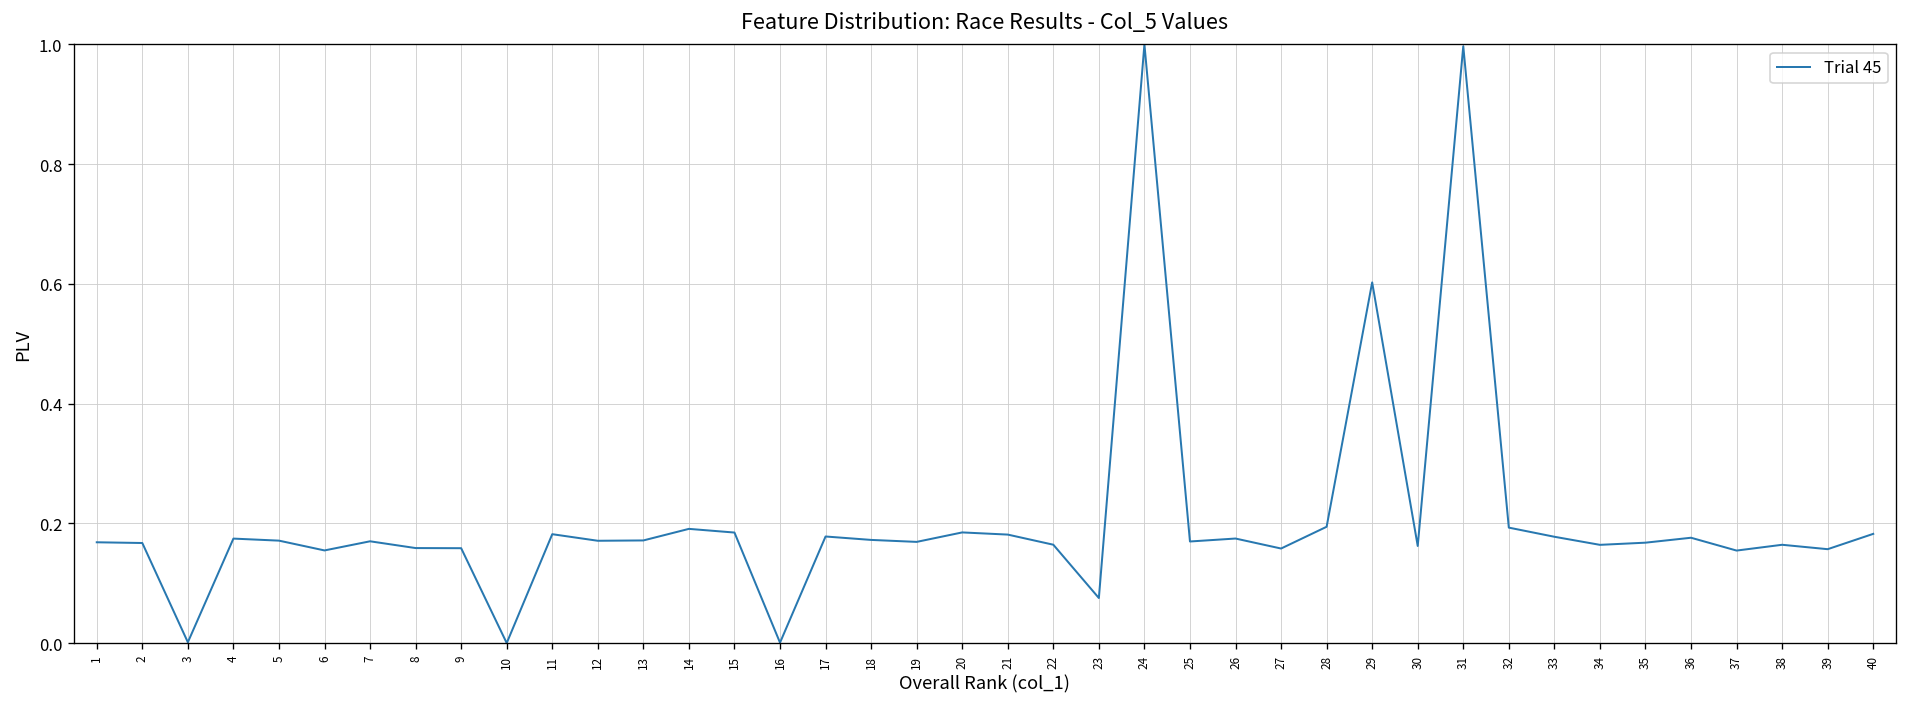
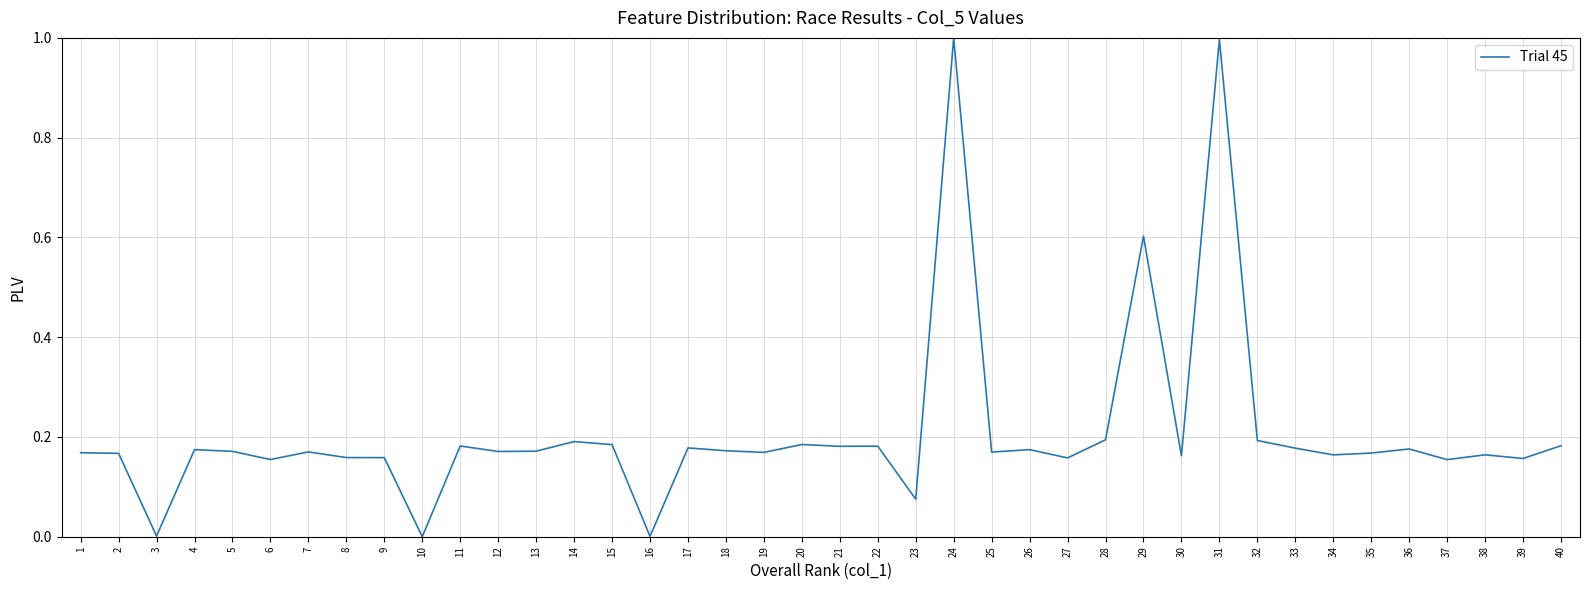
22: 0.16 -> 0.18
